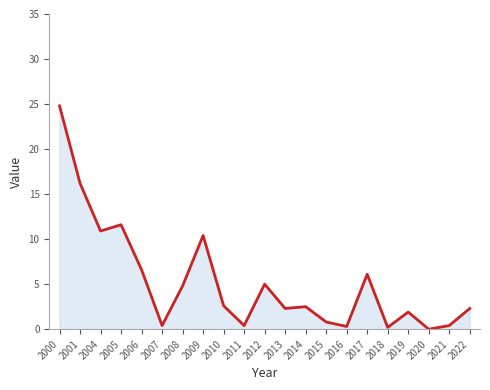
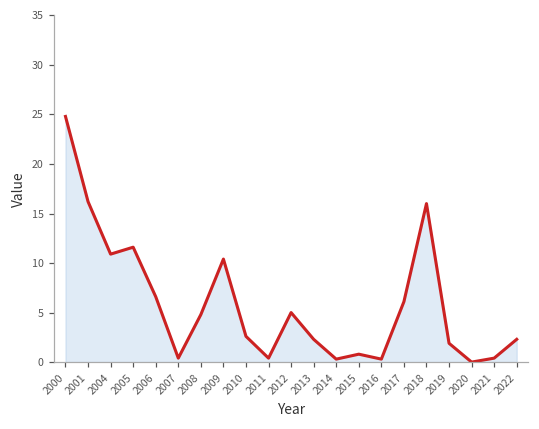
2014: 3 -> 0
2018: 0 -> 16
